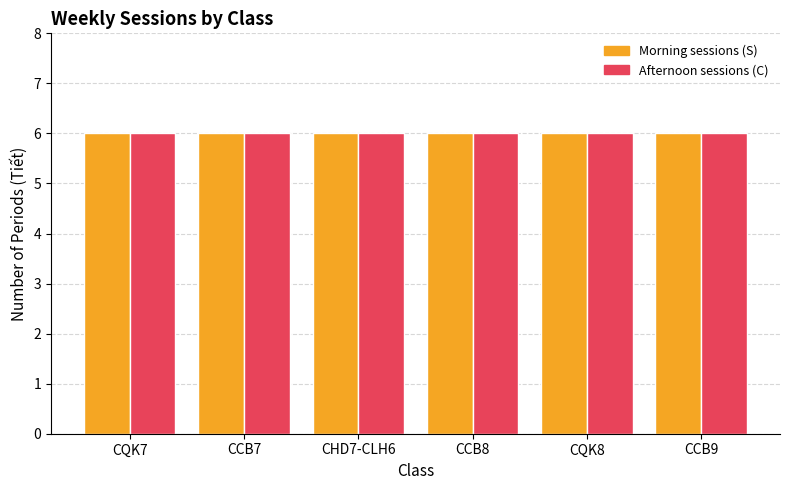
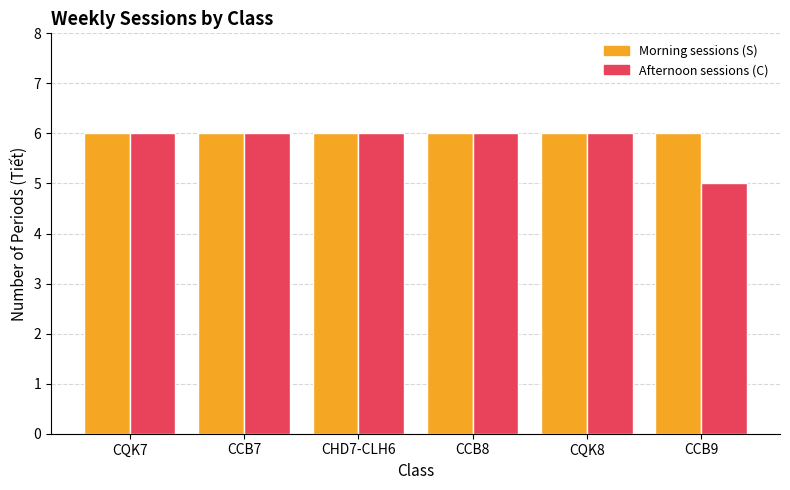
Afternoon sessions (C), CCB9: 6 -> 5
